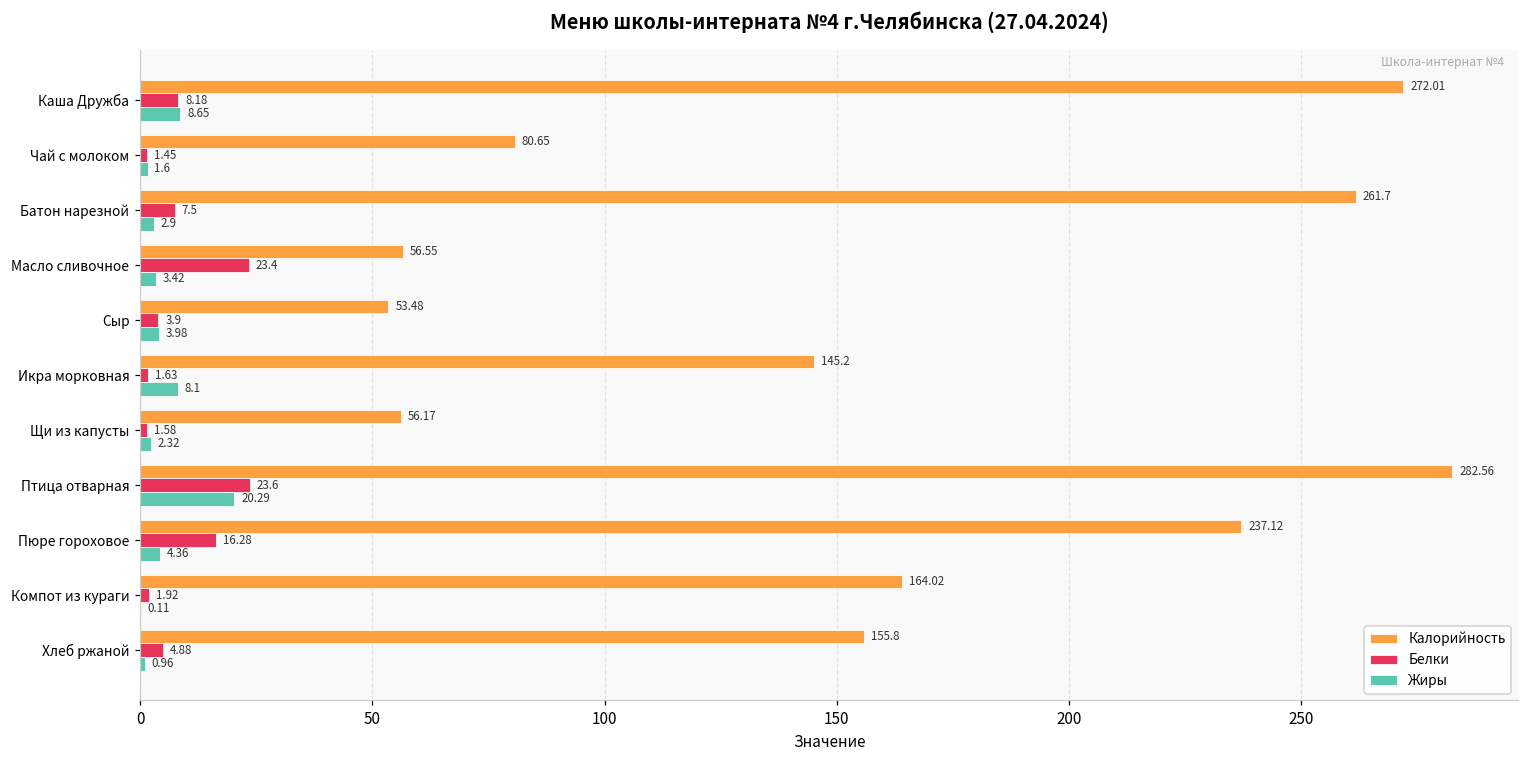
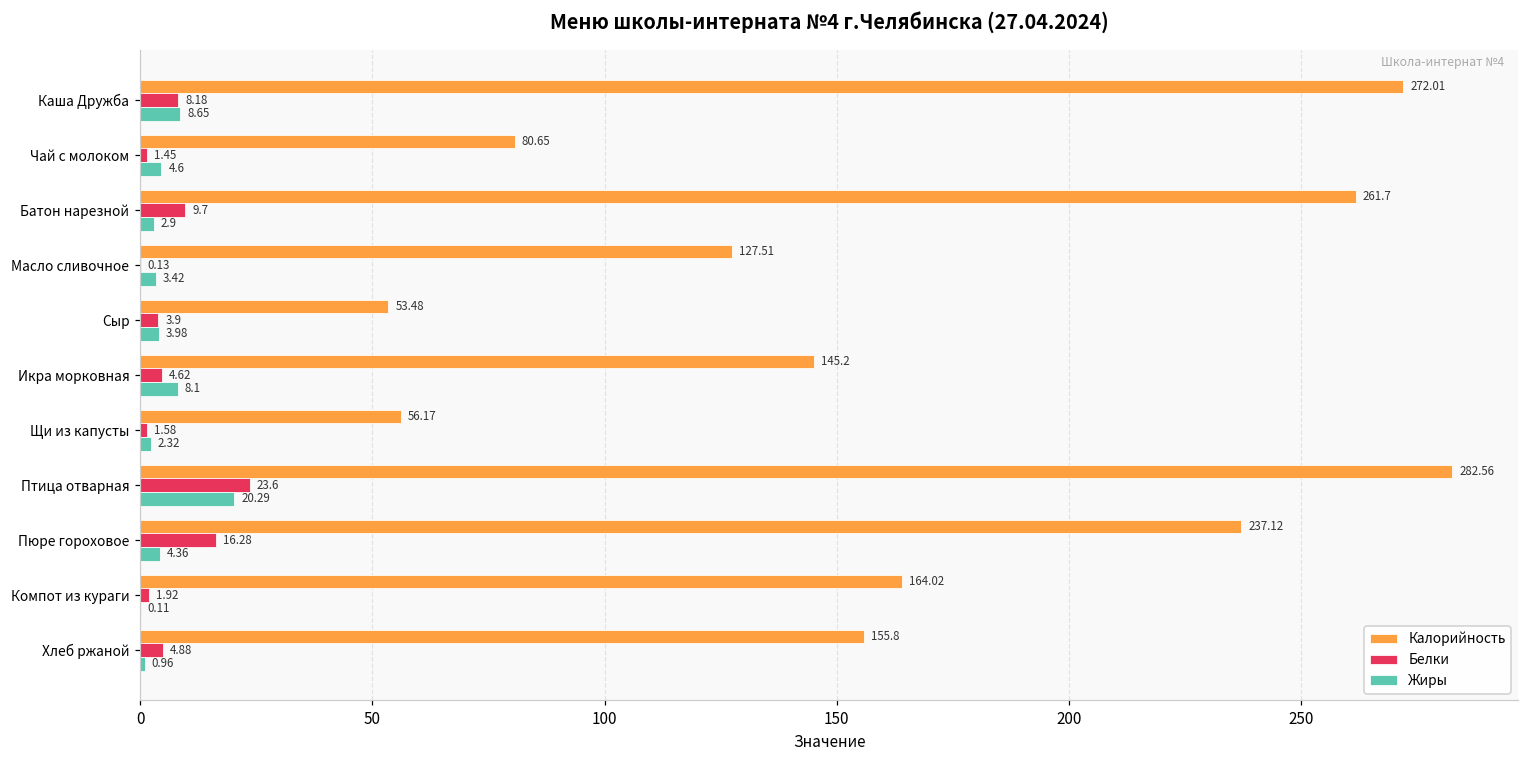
Жиры, Чай с молоком: 1.6 -> 4.6
Белки, Батон нарезной: 7.5 -> 9.7
Калорийность, Масло сливочное: 56.55 -> 127.51
Белки, Масло сливочное: 23.4 -> 0.13
Белки, Икра морковная: 1.63 -> 4.62
